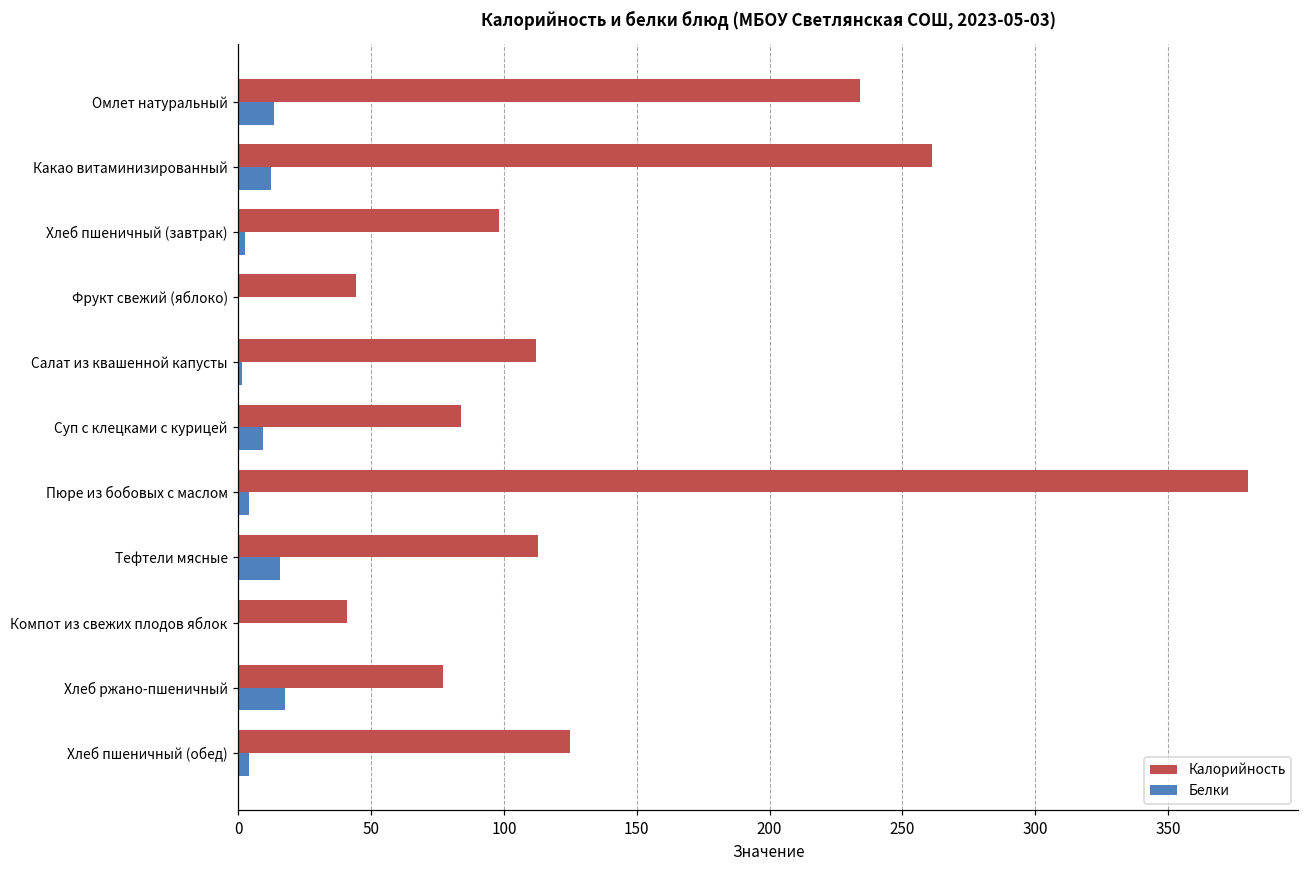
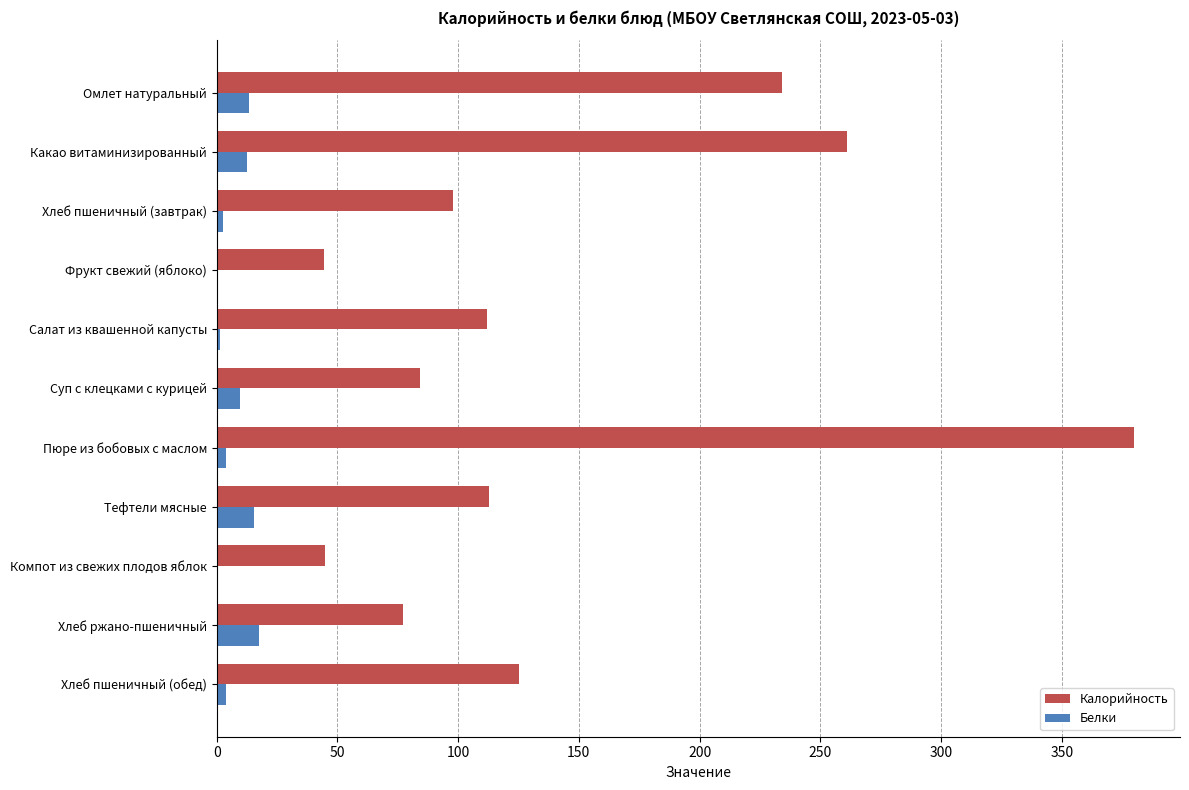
Калорийность, Компот из свежих плодов яблок: 41 -> 45
